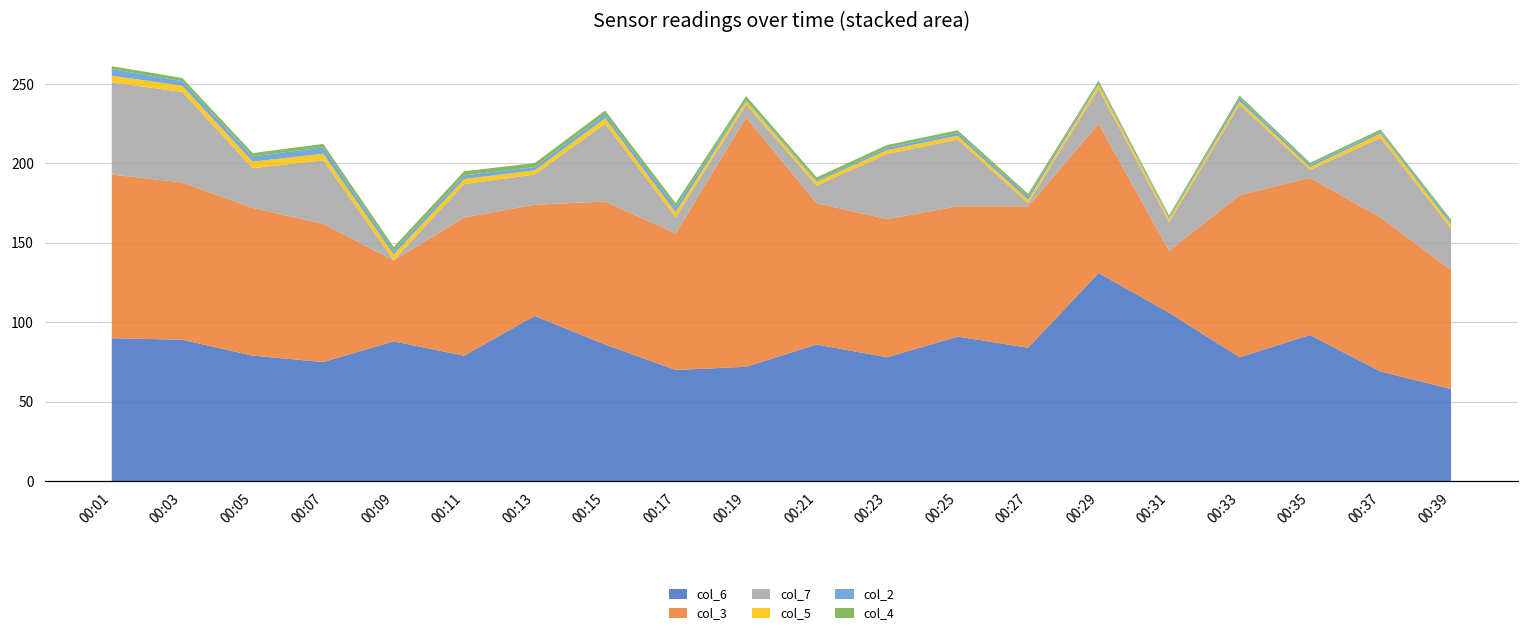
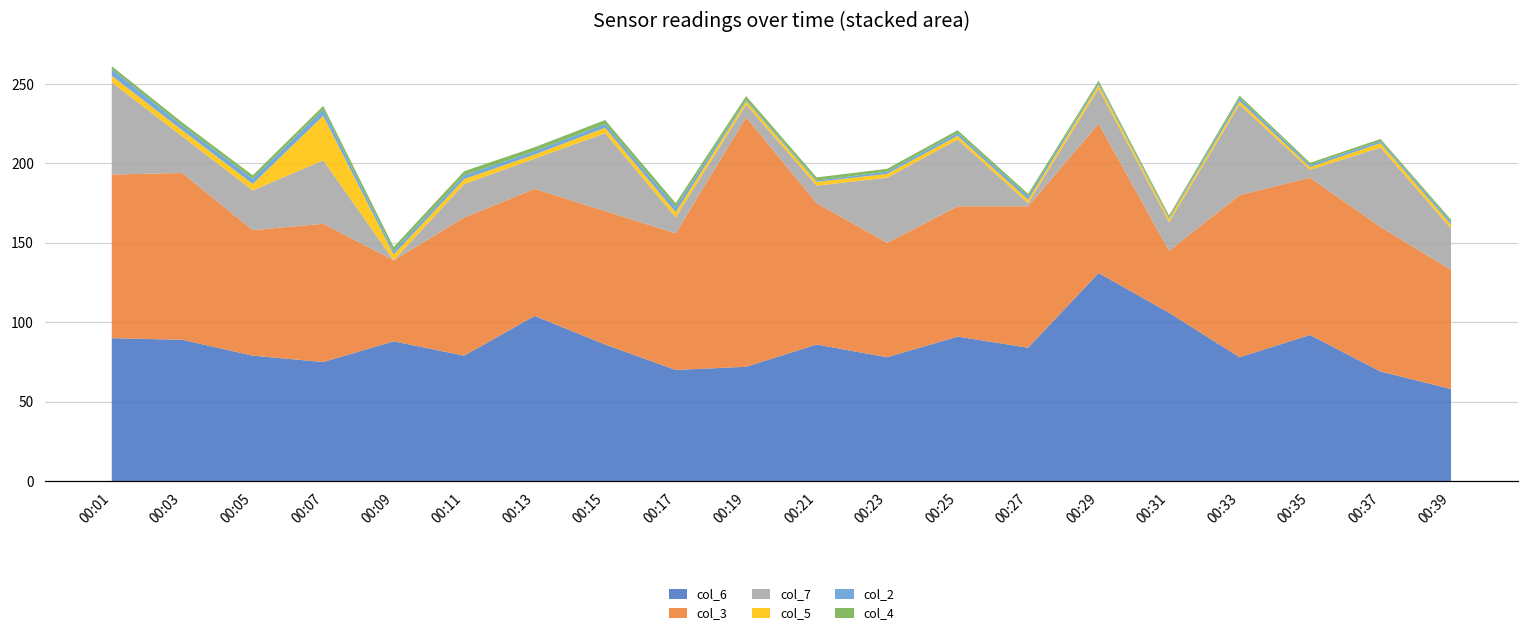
col_3, 00:03: 99 -> 105
col_7, 00:03: 57 -> 23
col_3, 00:05: 93 -> 79
col_5, 00:07: 4 -> 28
col_3, 00:13: 70 -> 80
col_3, 00:15: 90 -> 84
col_3, 00:23: 87 -> 72
col_3, 00:37: 97 -> 91
